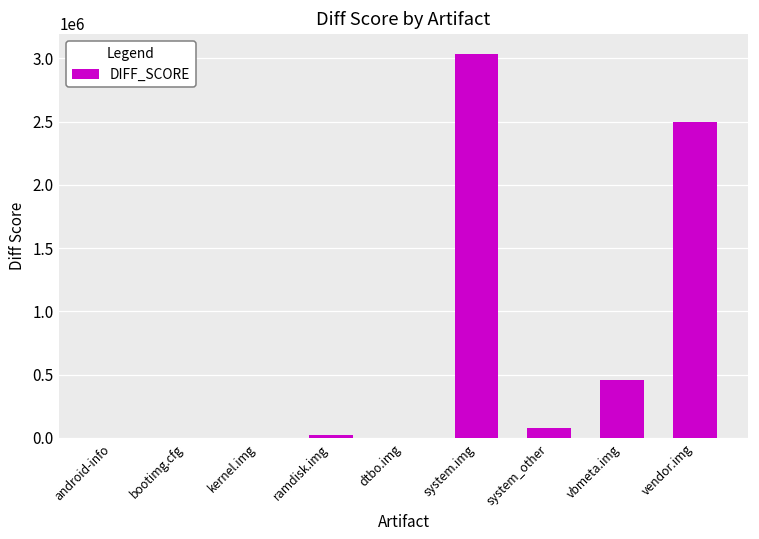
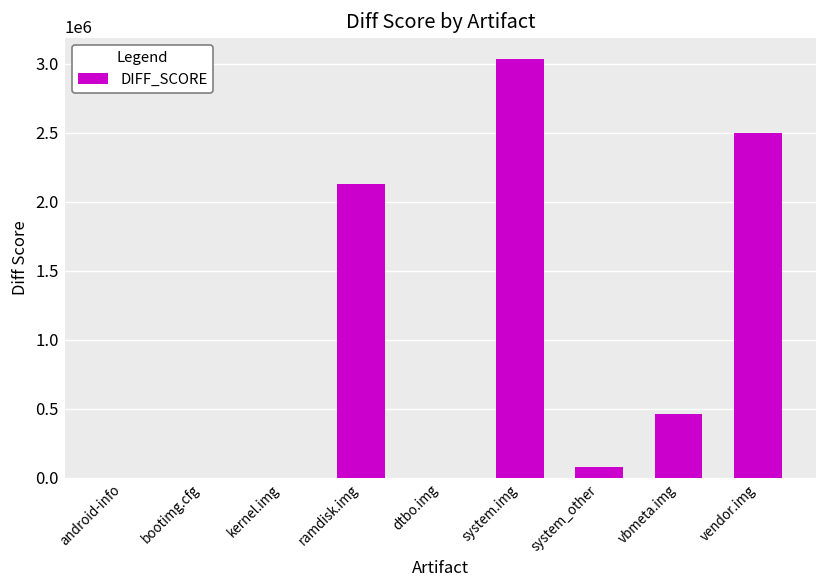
ramdisk.img: 20000 -> 2130000
